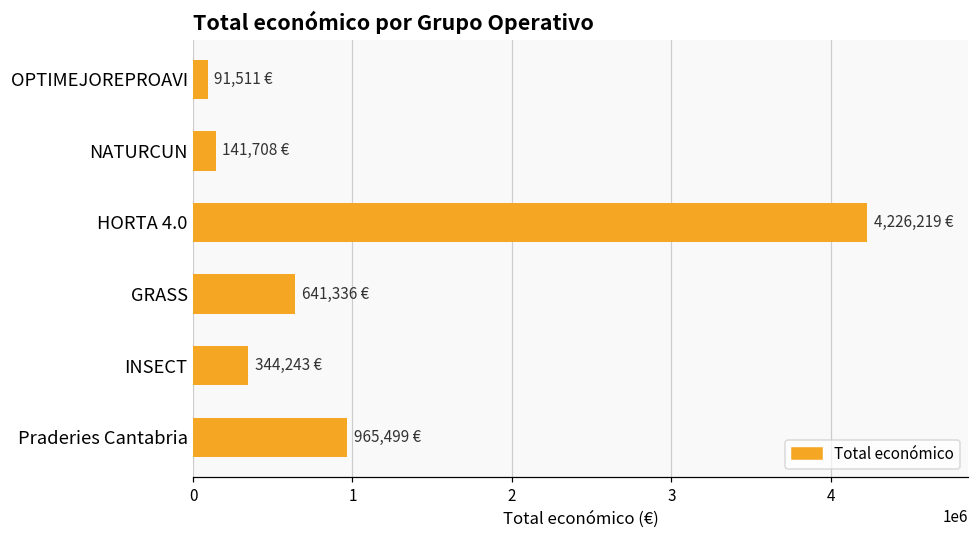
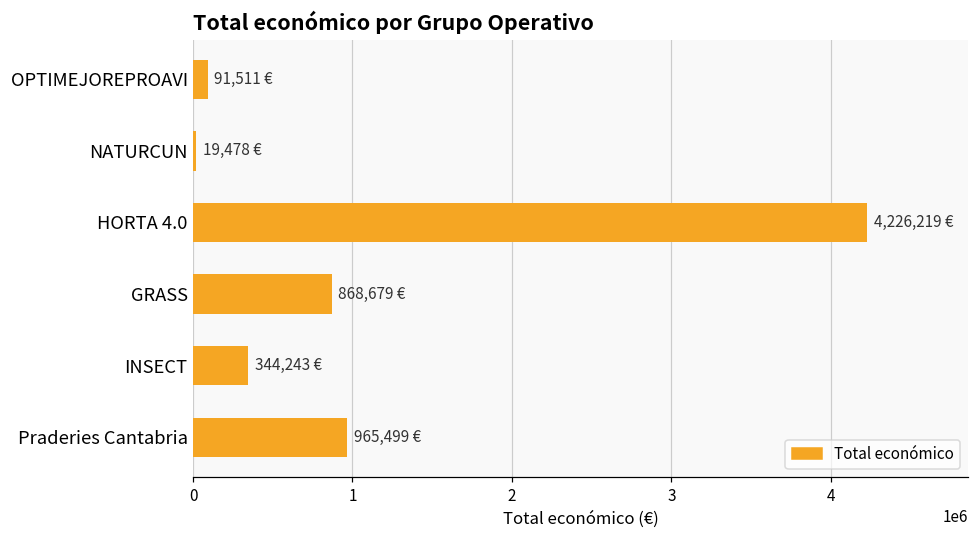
NATURCUN: 141,708 -> 19,478
GRASS: 641,336 -> 868,679
